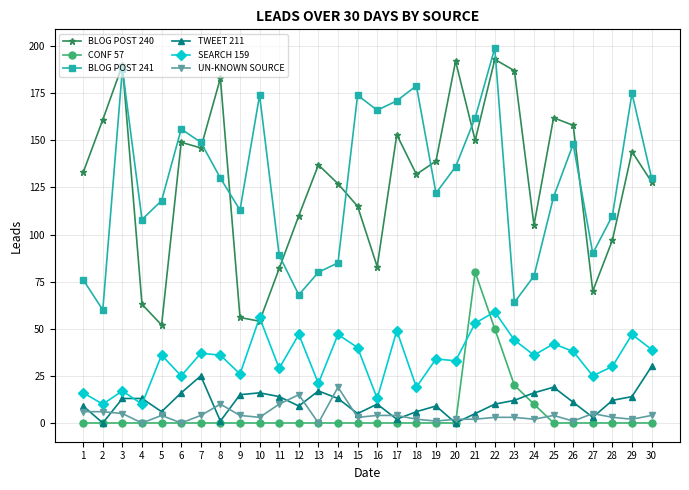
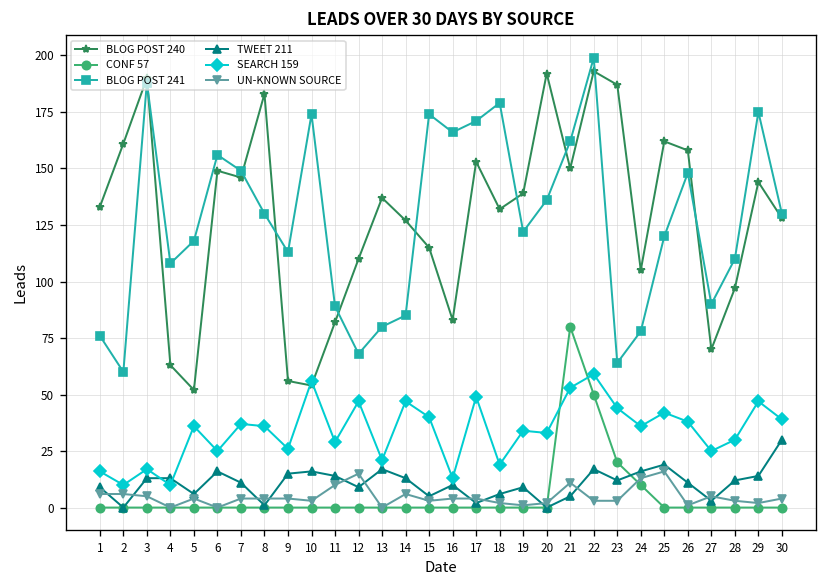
TWEET 211, 7: 25 -> 11
UN-KNOWN SOURCE, 8: 10 -> 4
UN-KNOWN SOURCE, 14: 19 -> 6
UN-KNOWN SOURCE, 21: 2 -> 11
TWEET 211, 22: 10 -> 17
UN-KNOWN SOURCE, 24: 2 -> 13
UN-KNOWN SOURCE, 25: 4 -> 16
